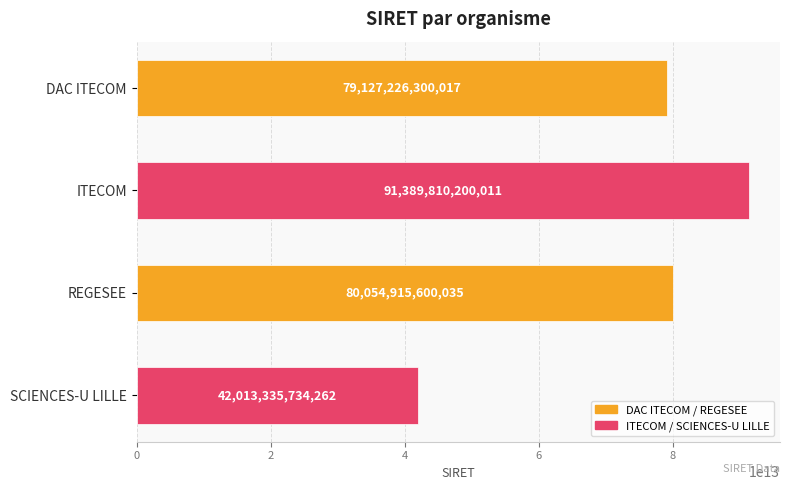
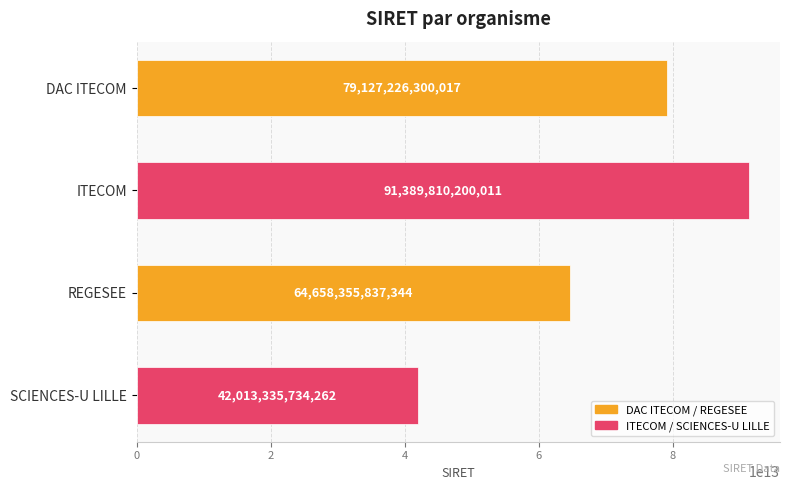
REGESEE: 80,054,915,600,035 -> 64,658,355,837,344
